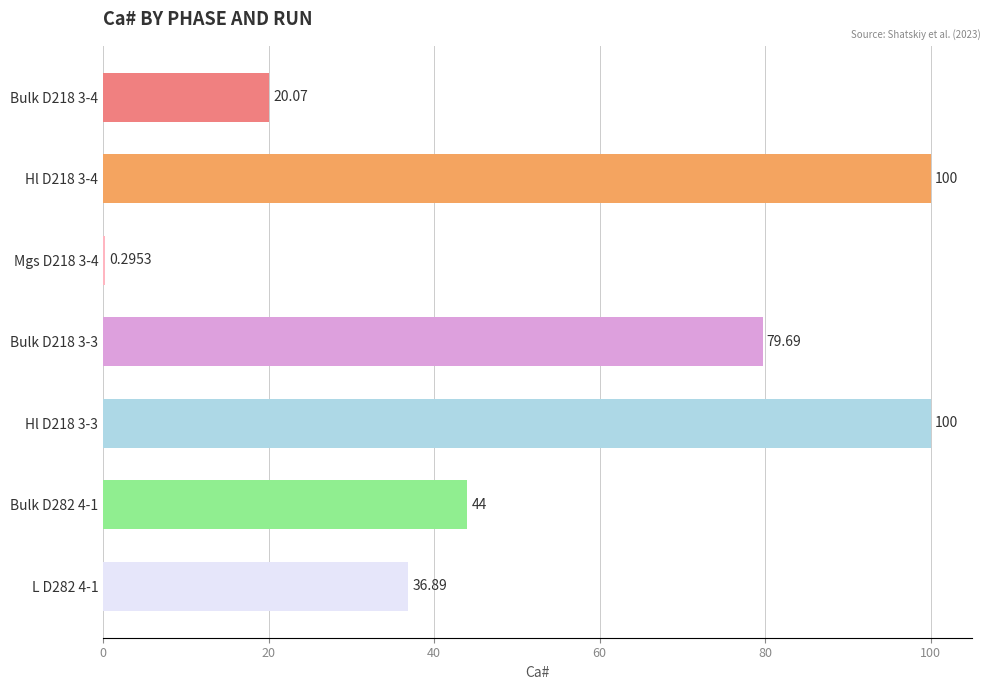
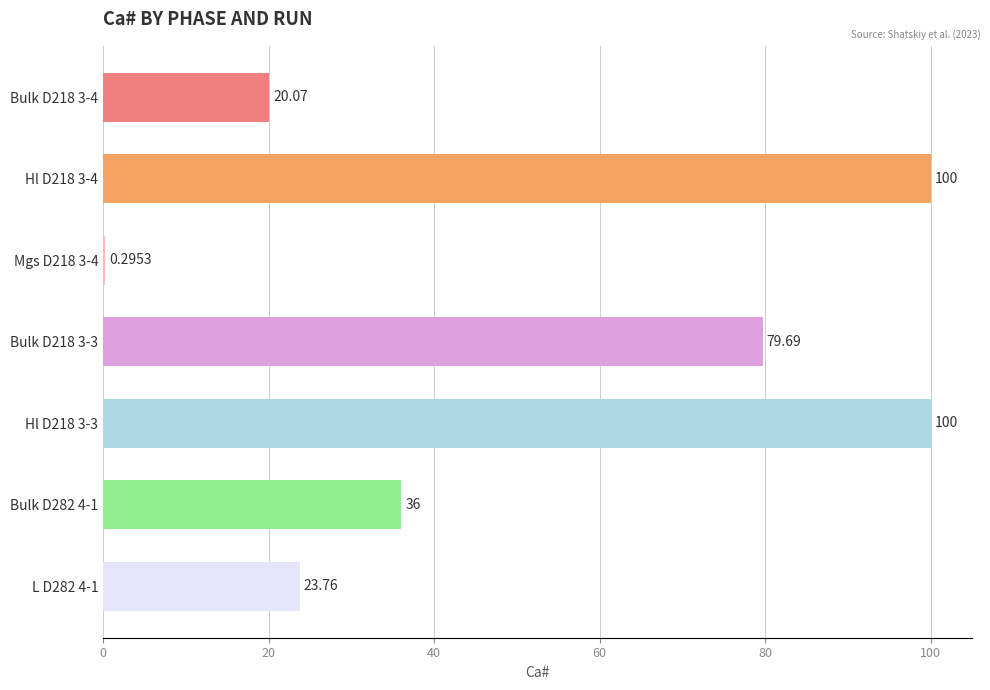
Bulk D282 4-1: 44 -> 36
L D282 4-1: 36.89 -> 23.76
